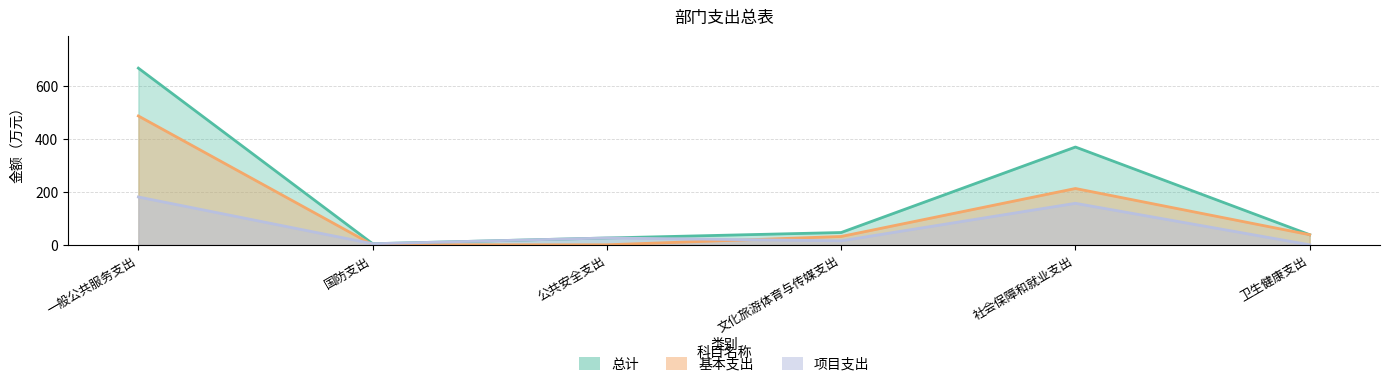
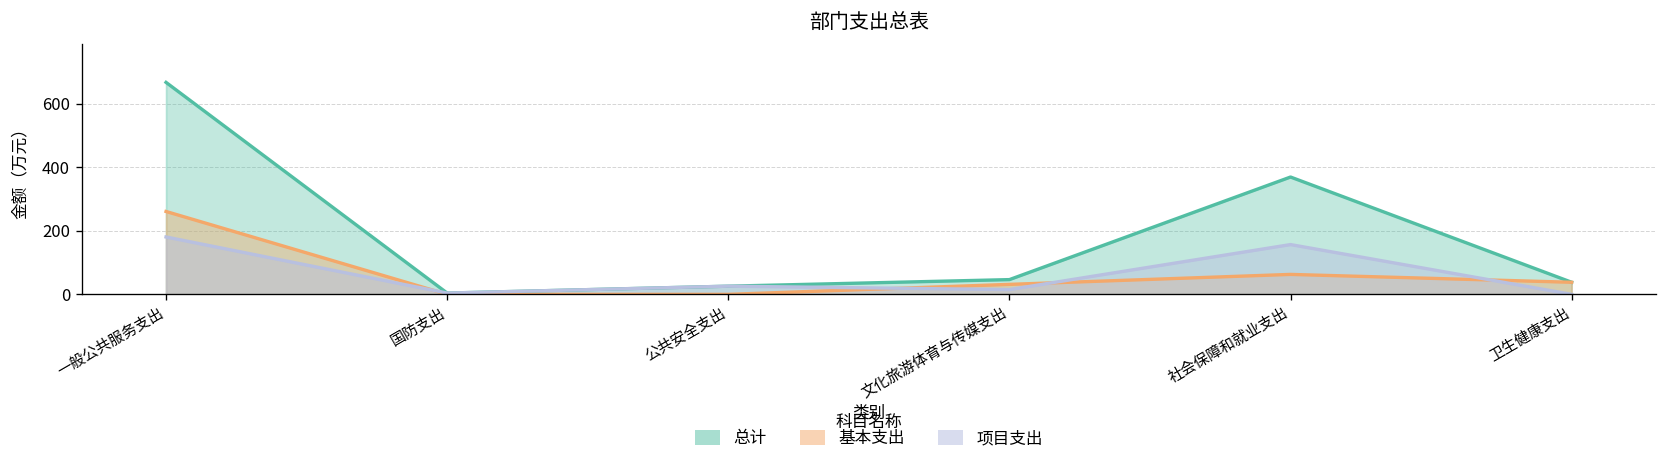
基本支出, 一般公共服务支出: 490 -> 260
基本支出, 社会保障和就业支出: 210 -> 60
